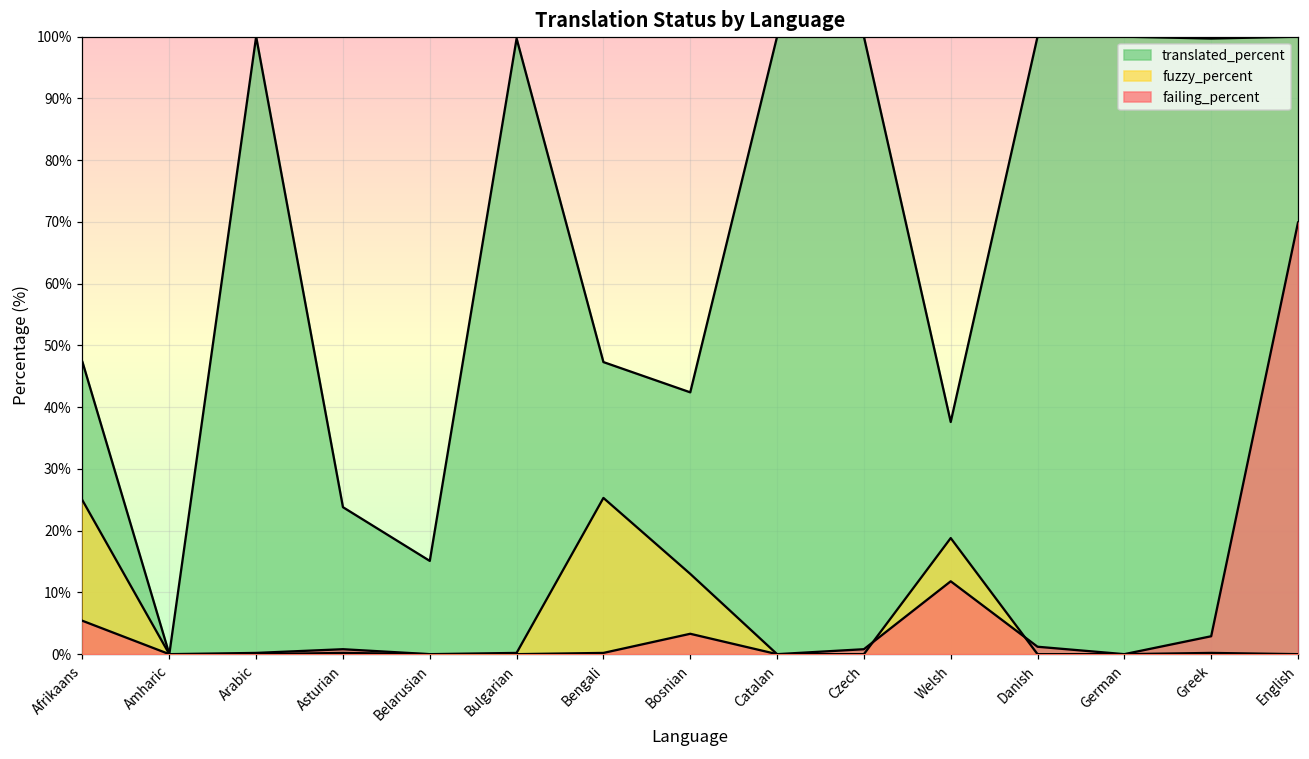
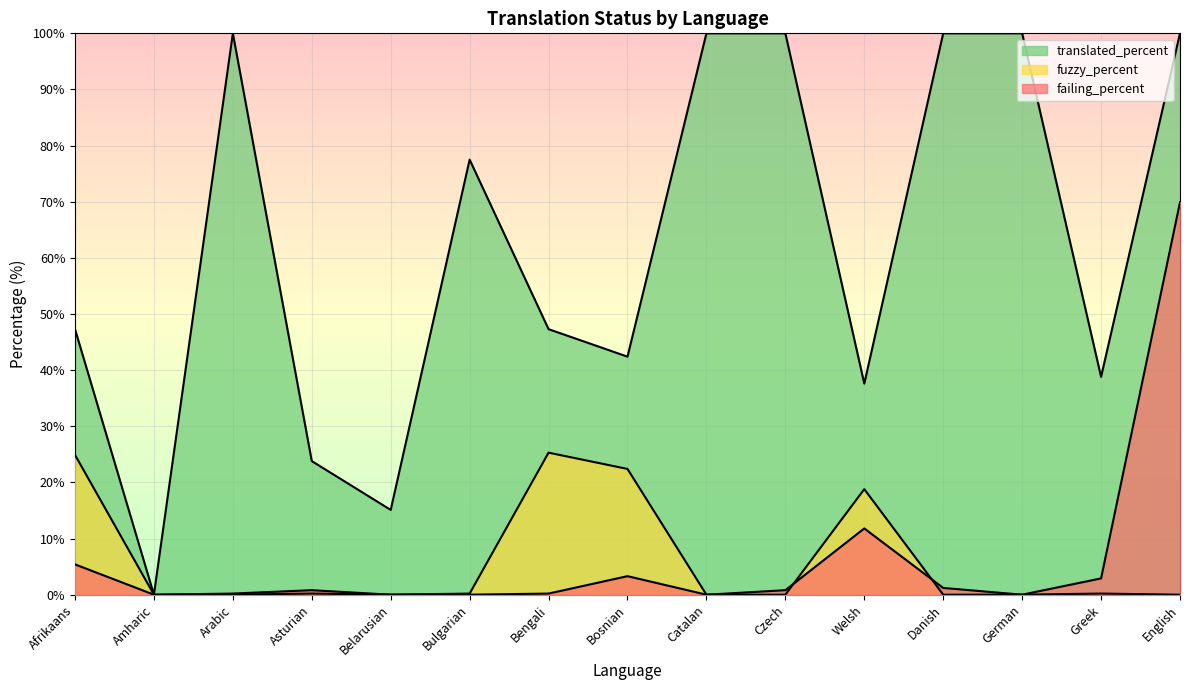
translated_percent, Bulgarian: 100% -> 78%
fuzzy_percent, Bosnian: 13% -> 22%
translated_percent, Greek: 100% -> 39%
